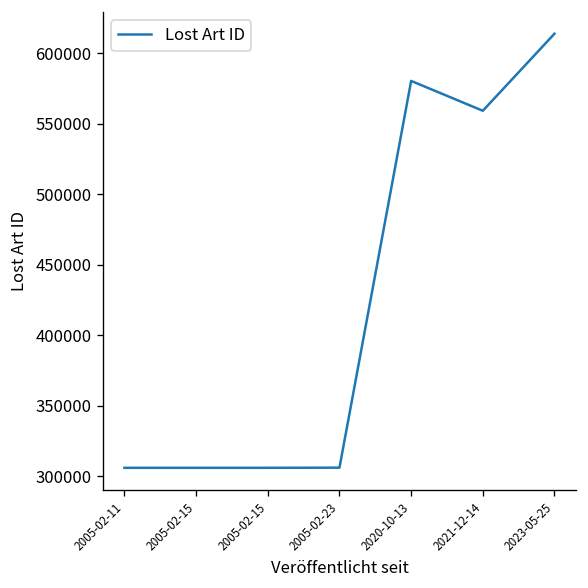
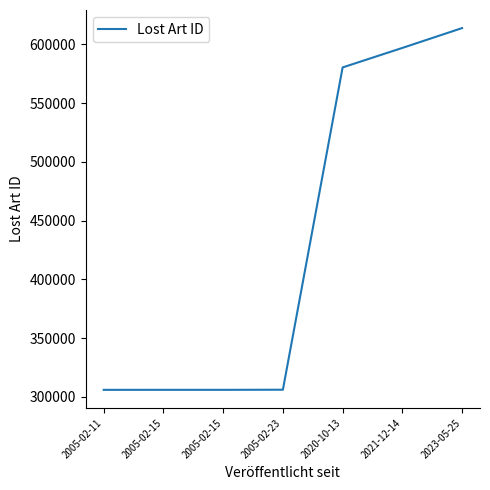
2021-12-14: 559000 -> 597000
